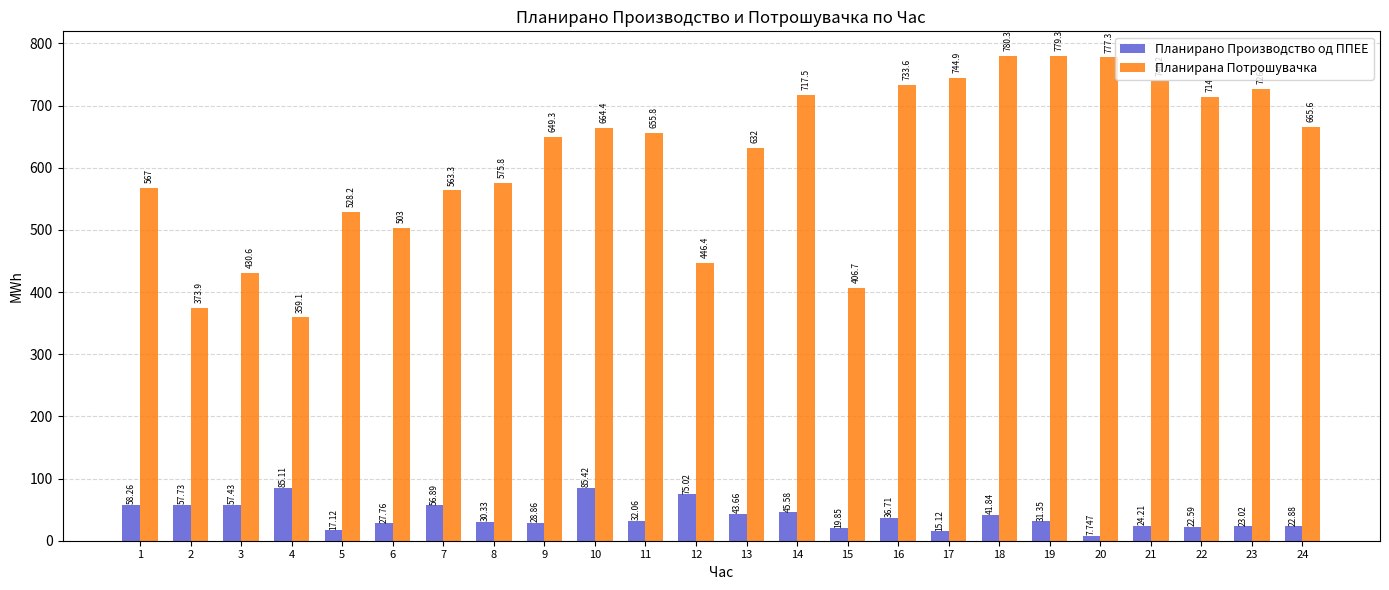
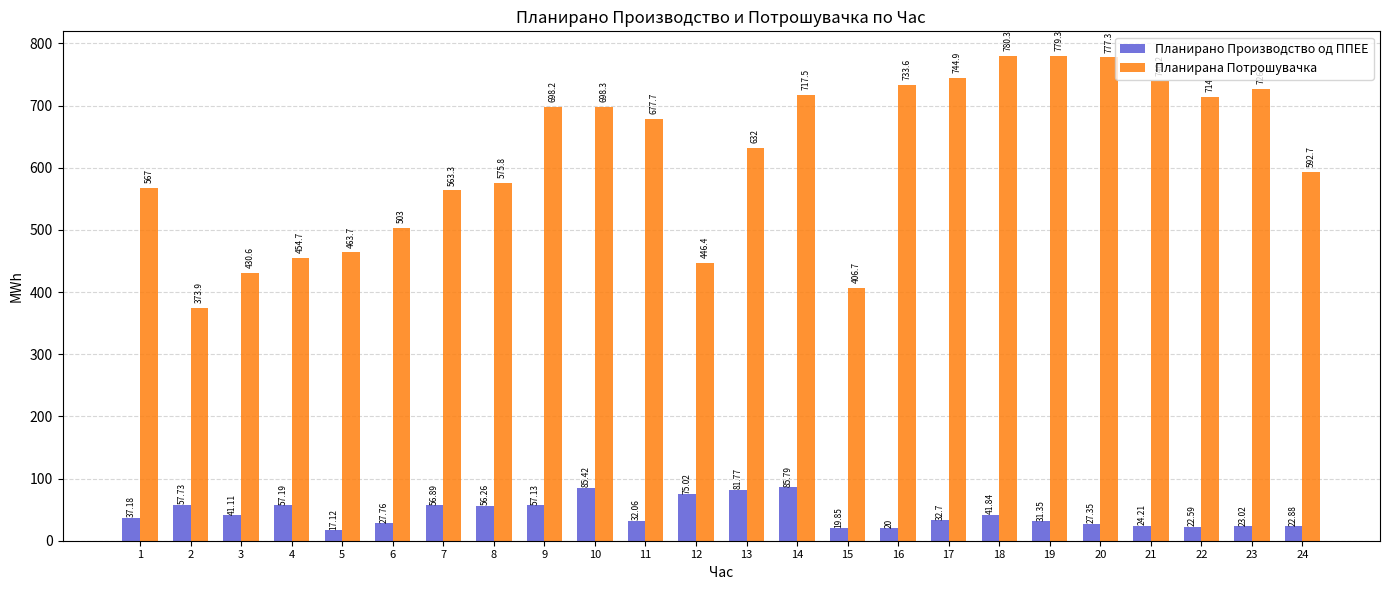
Планирано Производство од ППЕЕ, 1: 58.26 -> 37.18
Планирано Производство од ППЕЕ, 3: 57.43 -> 41.11
Планирано Производство од ППЕЕ, 4: 85.11 -> 57.19
Планирана Потрошувачка, 4: 359.1 -> 454.7
Планирана Потрошувачка, 5: 528.2 -> 463.7
Планирано Производство од ППЕЕ, 8: 30.33 -> 56.26
Планирано Производство од ППЕЕ, 9: 28.86 -> 57.13
Планирана Потрошувачка, 9: 649.3 -> 698.2
Планирана Потрошувачка, 10: 664.4 -> 698.3
Планирана Потрошувачка, 11: 655.8 -> 677.7
Планирано Производство од ППЕЕ, 13: 43.66 -> 81.77
Планирано Производство од ППЕЕ, 14: 45.58 -> 85.79
Планирано Производство од ППЕЕ, 16: 36.71 -> 20
Планирано Производство од ППЕЕ, 17: 15.12 -> 32.7
Планирано Производство од ППЕЕ, 20: 7.747 -> 27.35
Планирана Потрошувачка, 24: 665.6 -> 592.7
